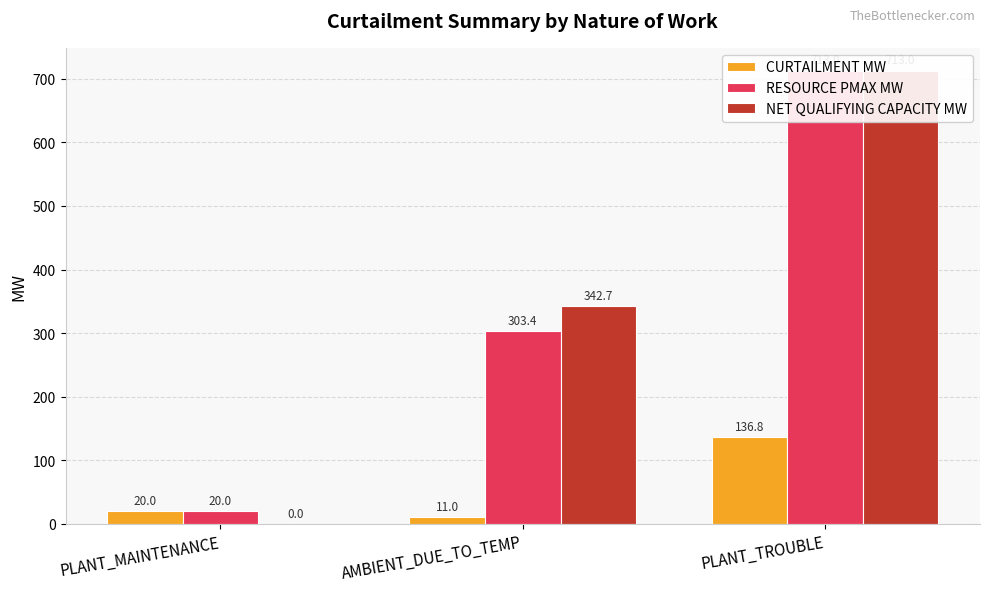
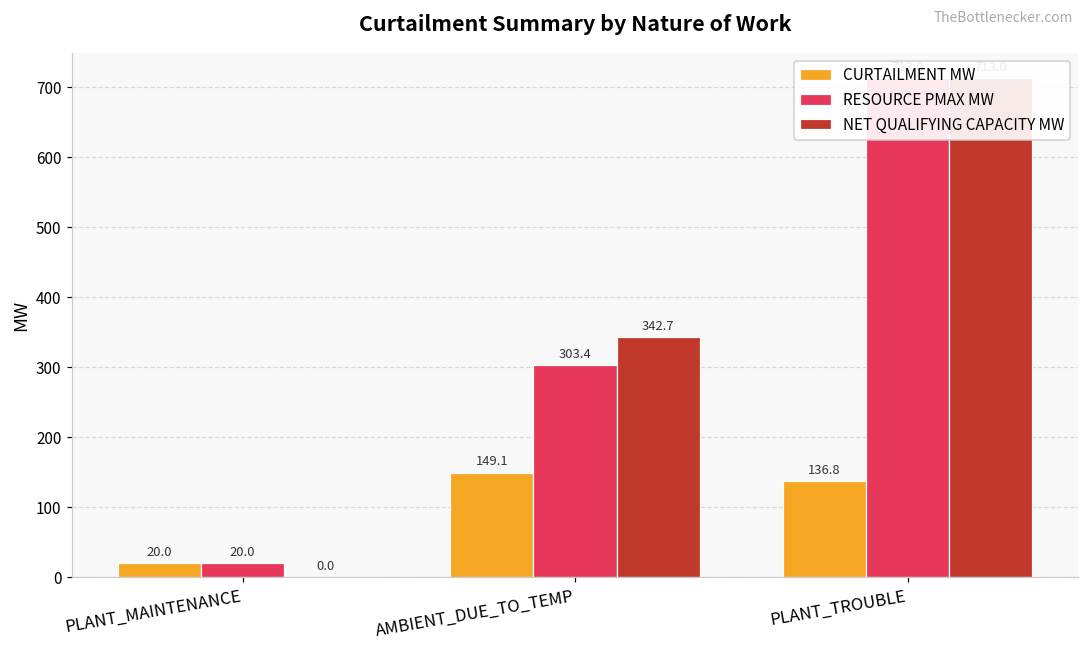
CURTAILMENT MW, AMBIENT_DUE_TO_TEMP: 11.0 -> 149.1
